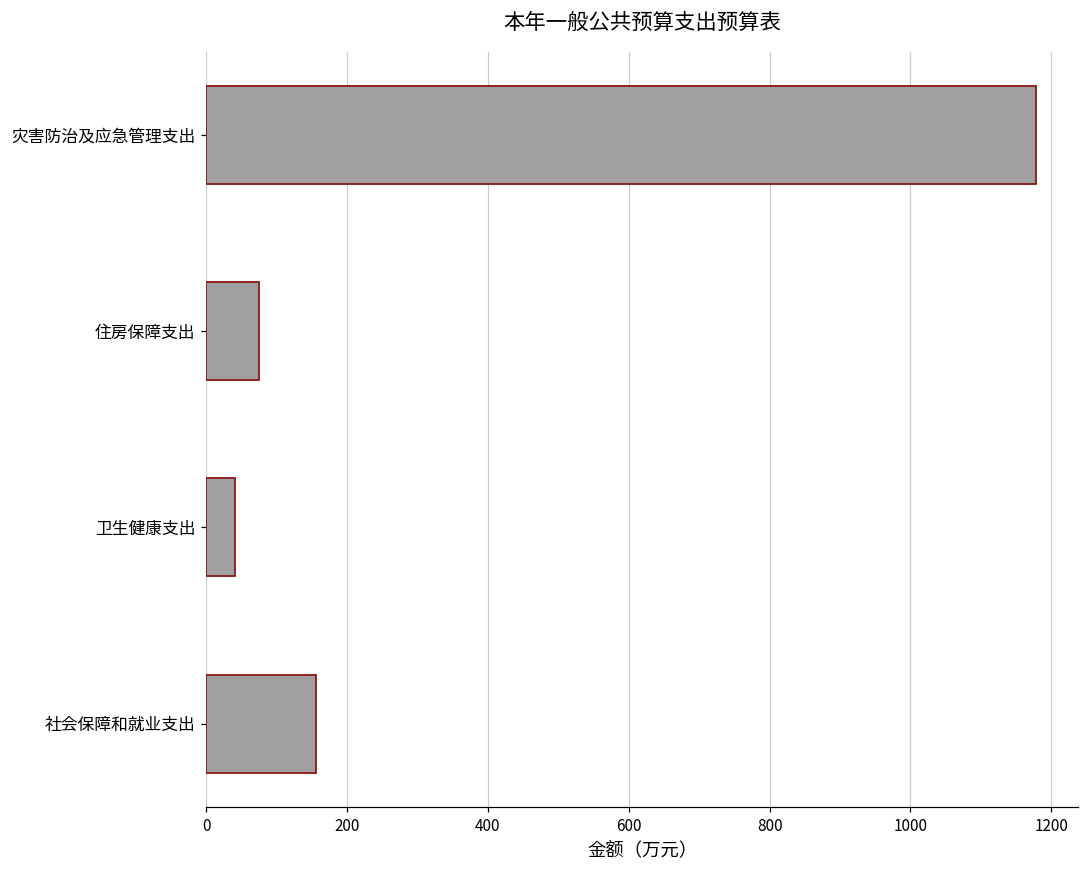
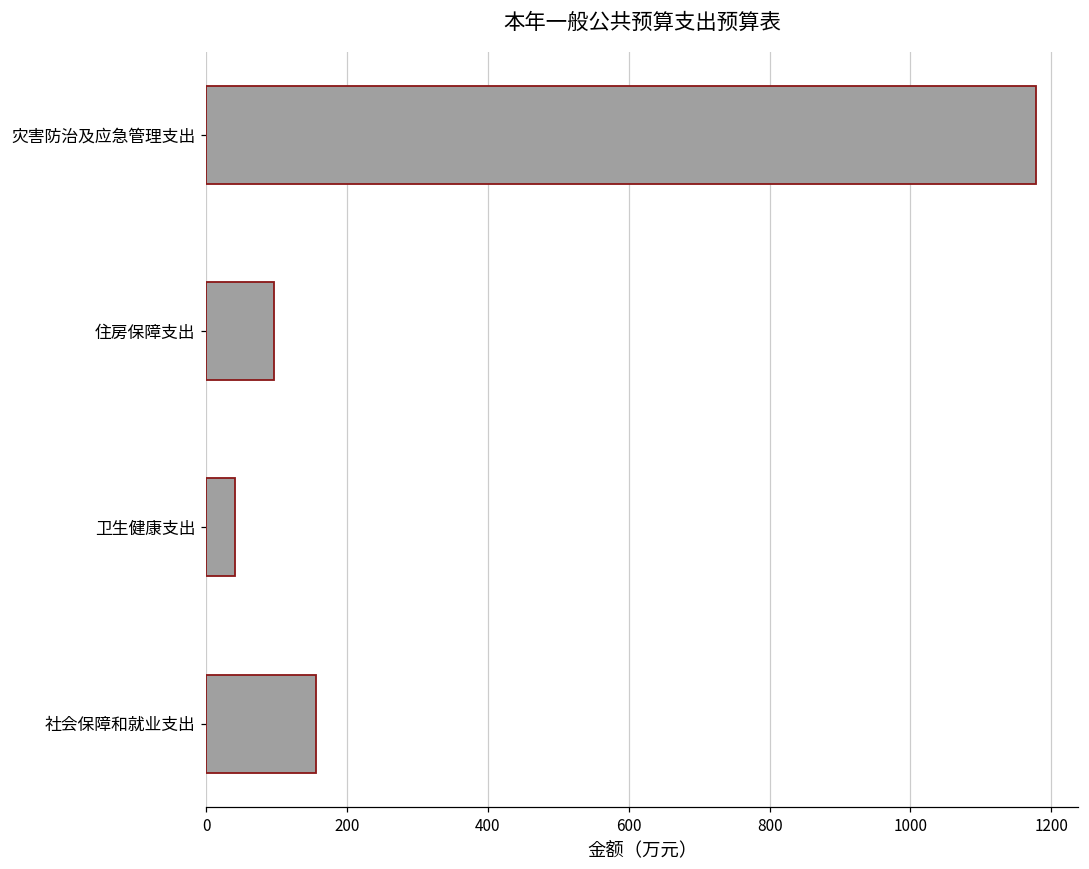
住房保障支出: 70 -> 100
